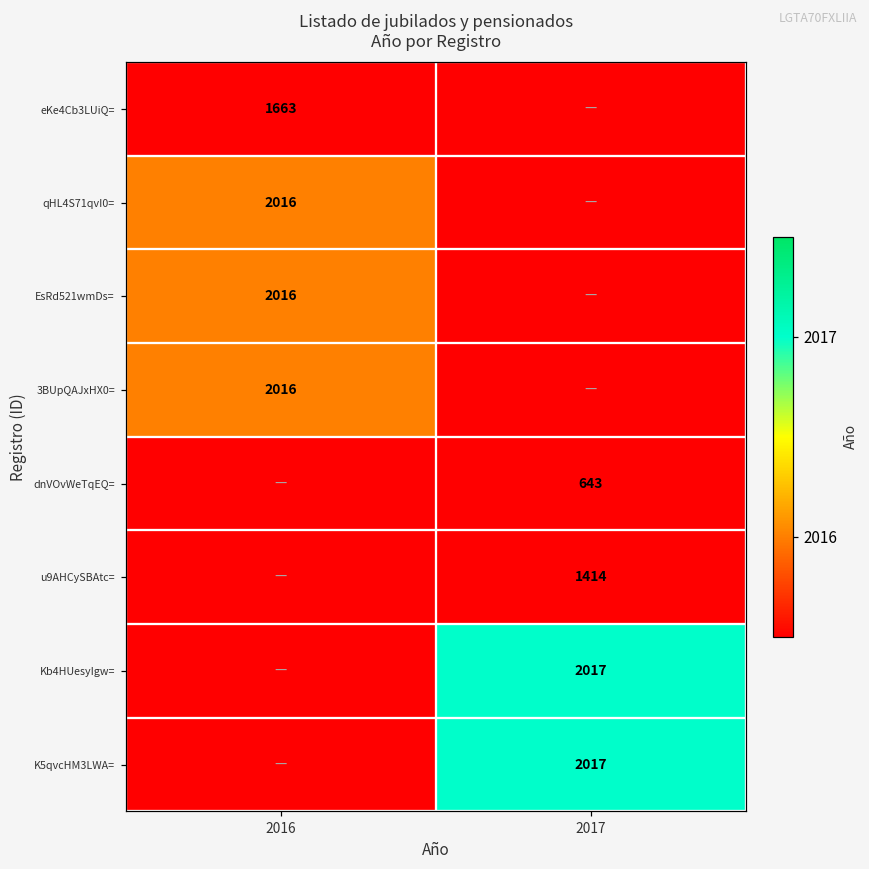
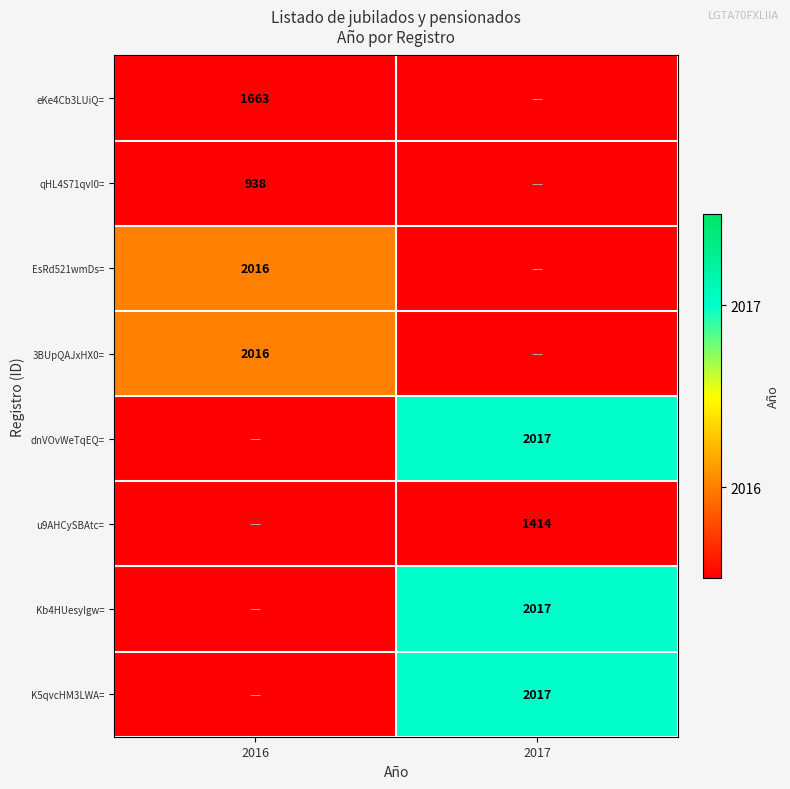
qHL4S71qvI0=, 2016: 2016 -> 938
dnVOvWeTqEQ=, 2017: 643 -> 2017
